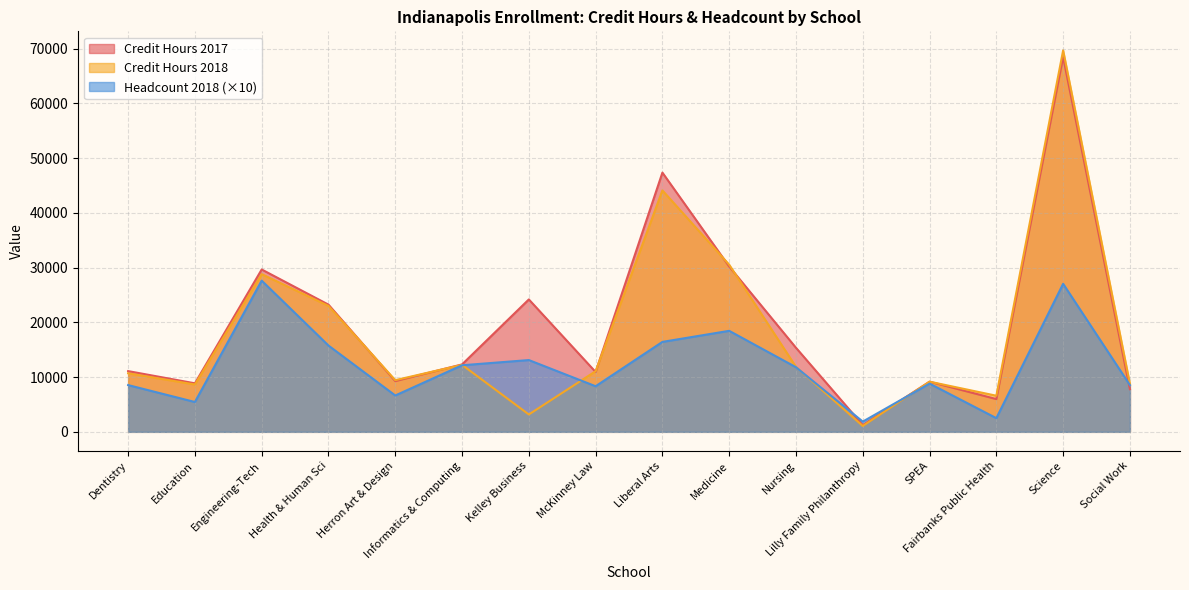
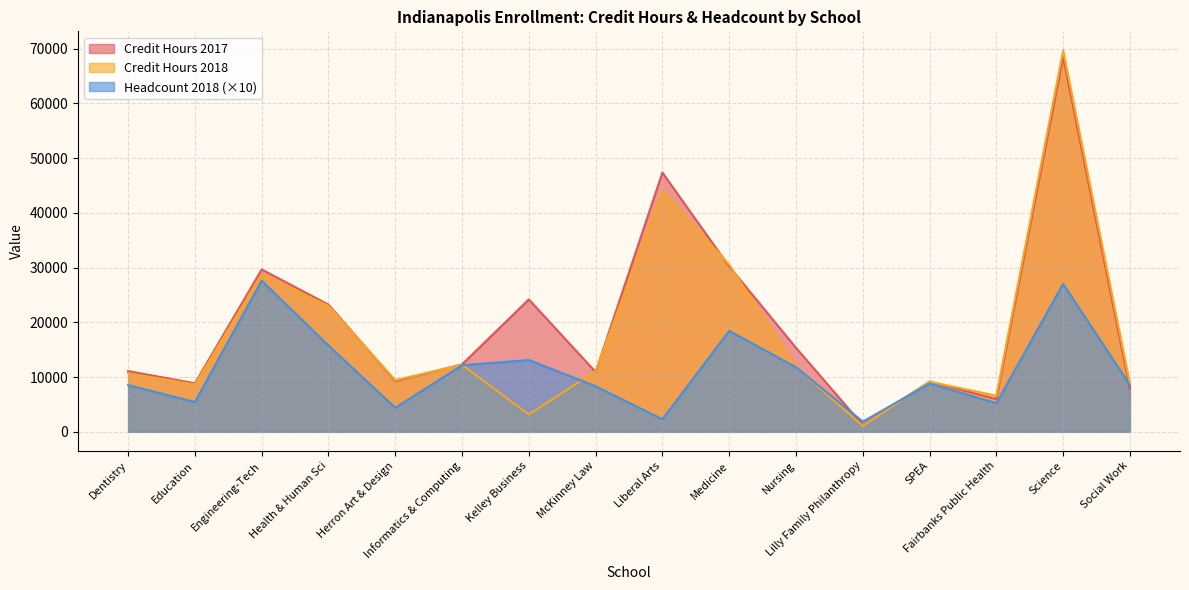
Headcount 2018 (×10), Herron Art & Design: 7000 -> 4000
Headcount 2018 (×10), Liberal Arts: 16000 -> 2000
Headcount 2018 (×10), Fairbanks Public Health: 3000 -> 5000
